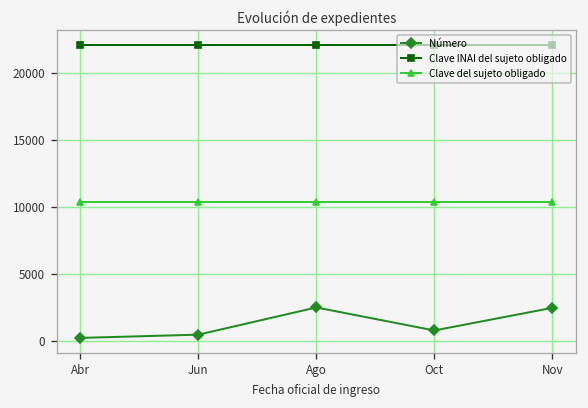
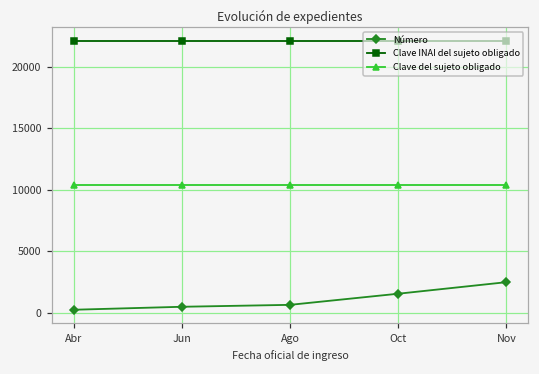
Número, Ago: 2500 -> 600
Número, Oct: 800 -> 1500
